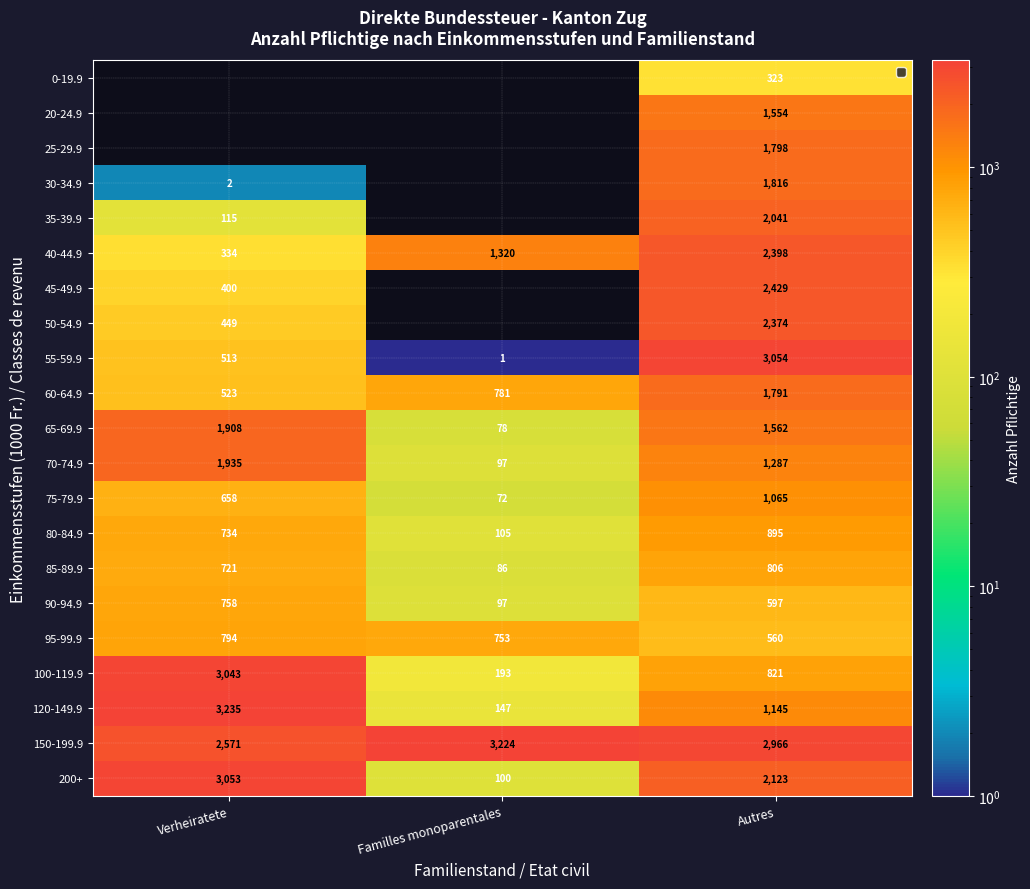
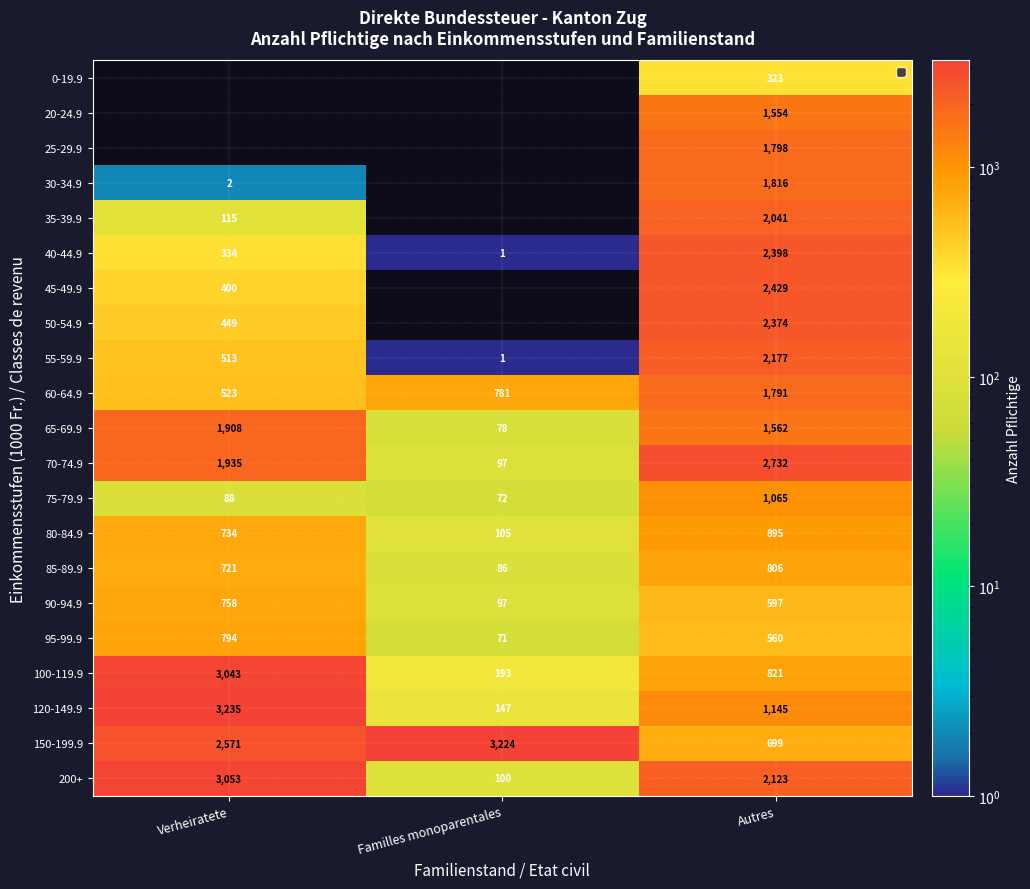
40-44.9, Familles monoparentales: 1,320 -> 1
55-59.9, Autres: 3,054 -> 2,177
70-74.9, Autres: 1,287 -> 2,732
75-79.9, Verheiratete: 658 -> 88
95-99.9, Familles monoparentales: 753 -> 71
150-199.9, Autres: 2,966 -> 699
